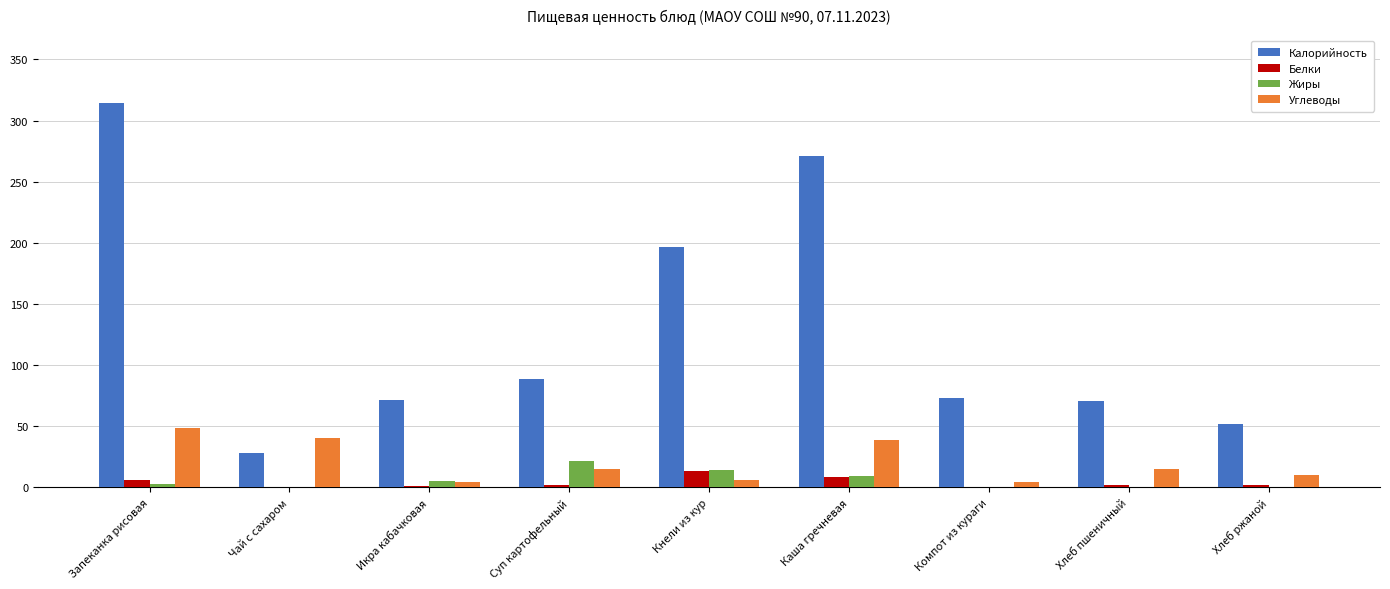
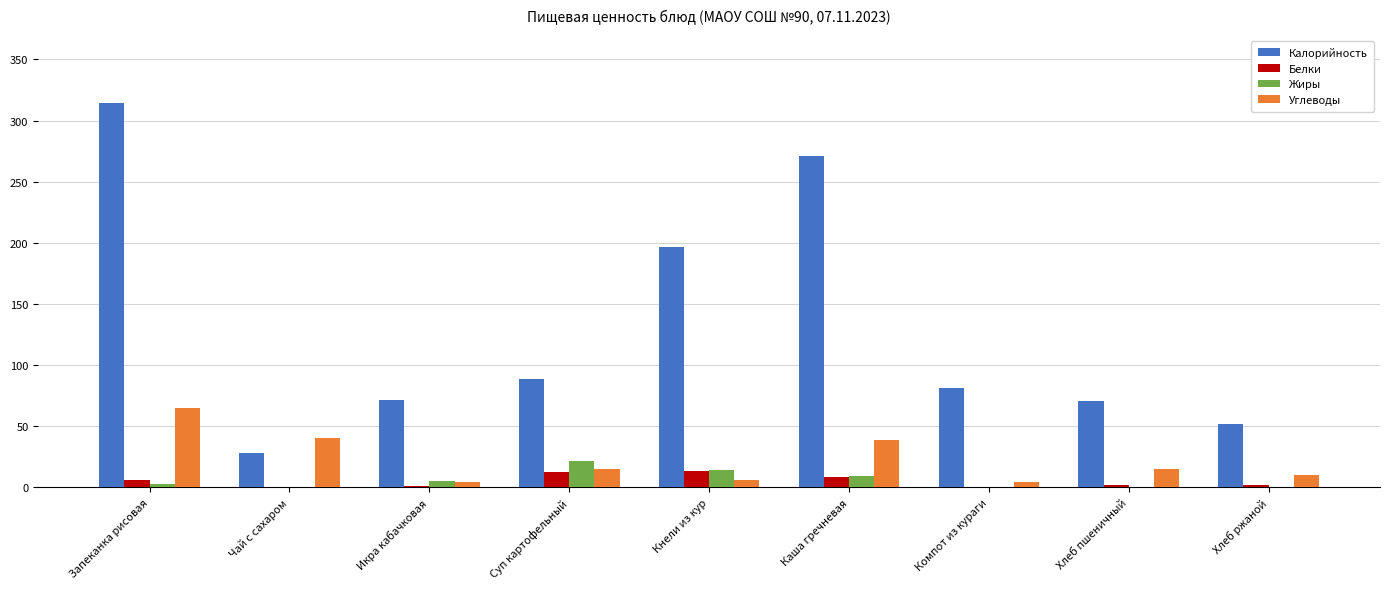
Углеводы, Запеканка рисовая: 49 -> 65
Белки, Суп картофельный: 2 -> 12
Калорийность, Компот из кураги: 73 -> 81
